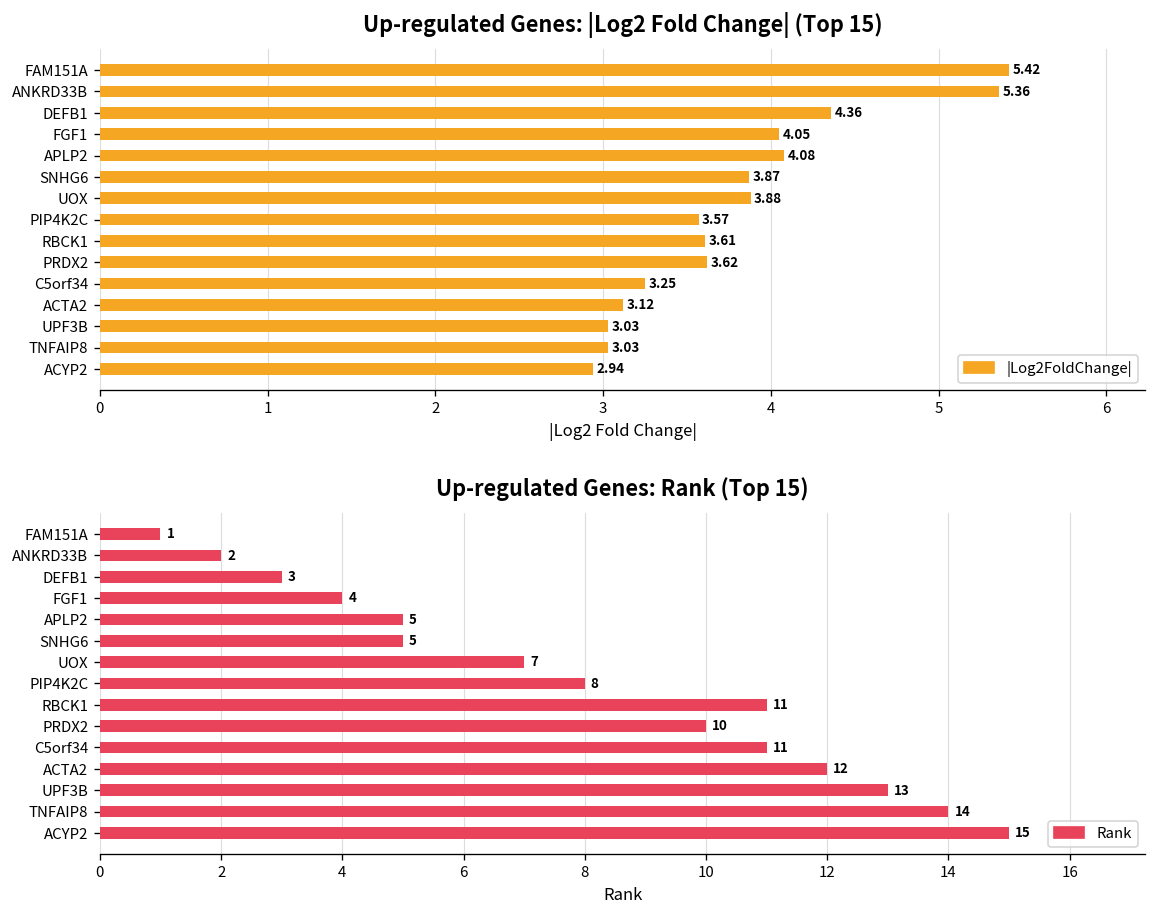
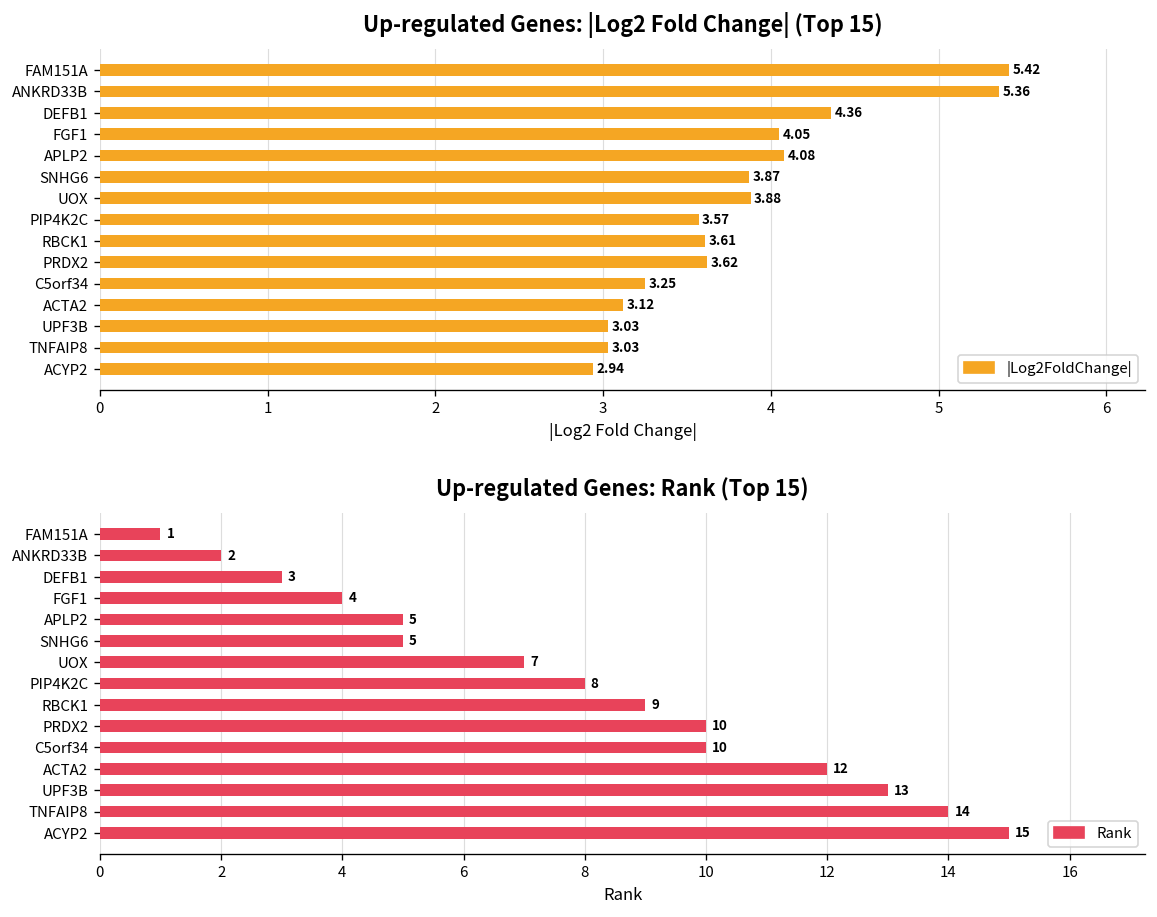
Up-regulated Genes: Rank (Top 15), RBCK1: 11 -> 9
Up-regulated Genes: Rank (Top 15), C5orf34: 11 -> 10
